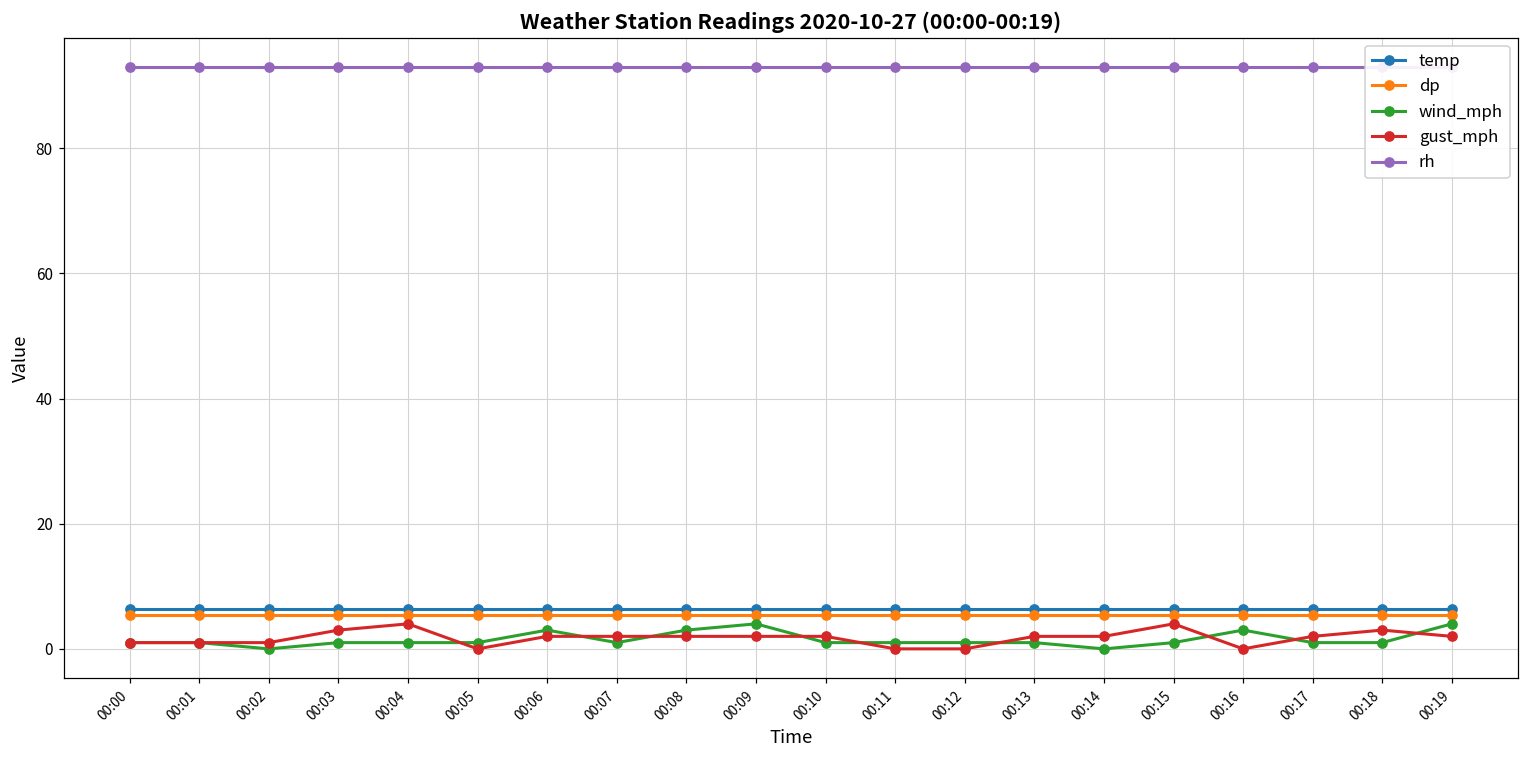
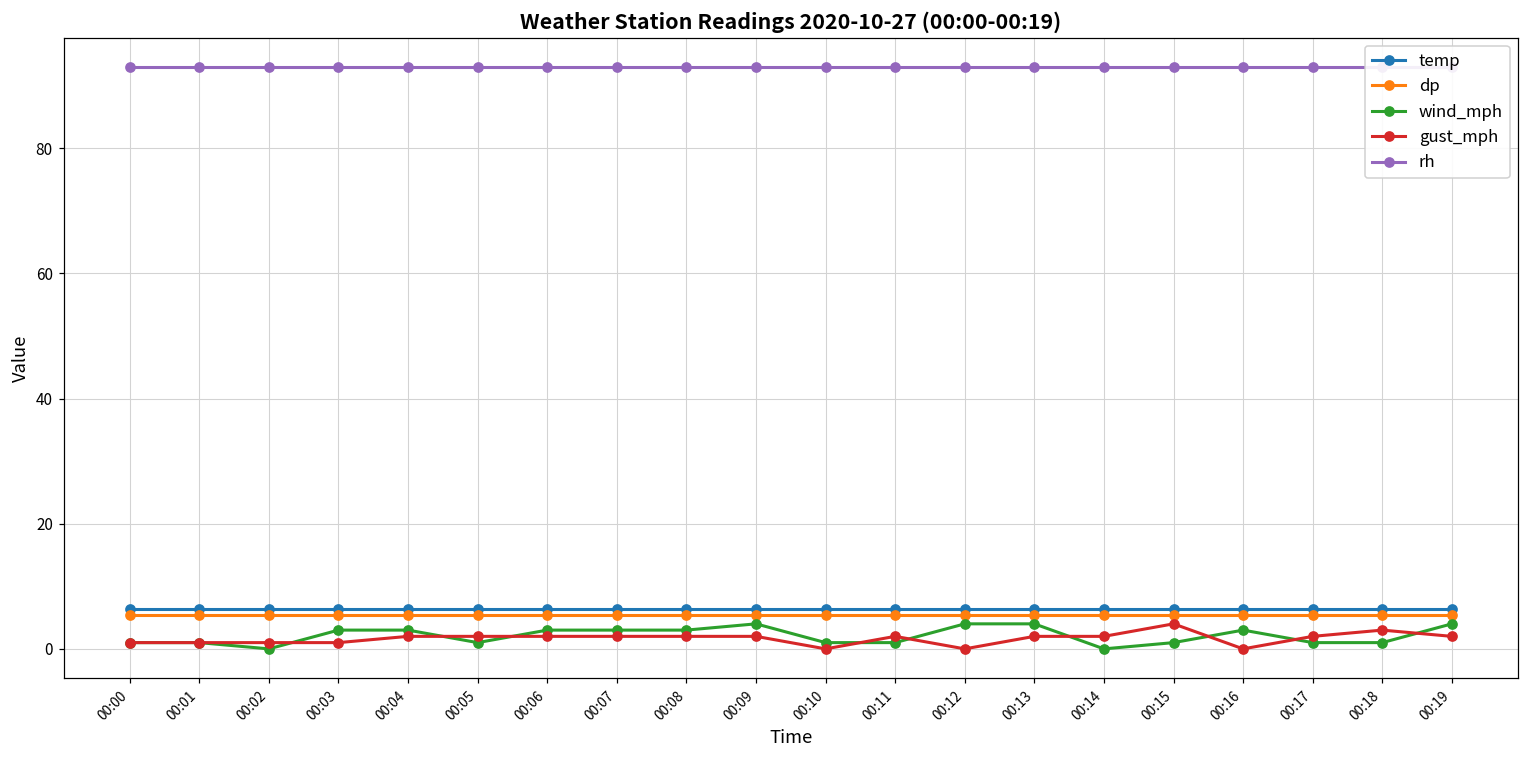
wind_mph, 00:03: 1 -> 3
gust_mph, 00:03: 3 -> 1
wind_mph, 00:04: 1 -> 3
gust_mph, 00:04: 4 -> 2
gust_mph, 00:05: 0 -> 2
wind_mph, 00:07: 1 -> 3
gust_mph, 00:10: 2 -> 0
gust_mph, 00:11: 0 -> 2
wind_mph, 00:12: 1 -> 4
wind_mph, 00:13: 1 -> 4
